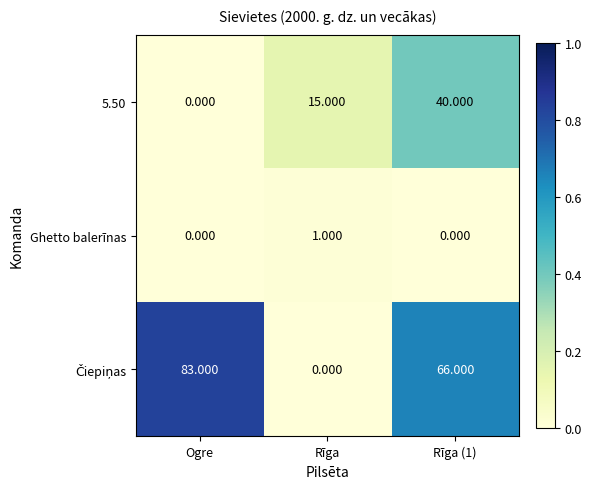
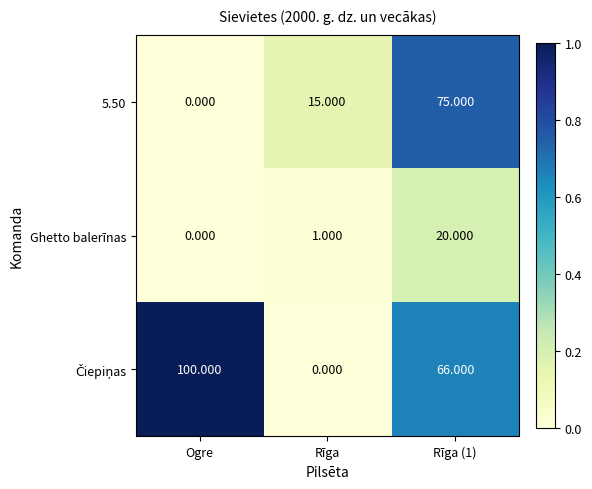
5.50, Rīga (1): 40.000 -> 75.000
Ghetto balerīnas, Rīga (1): 0.000 -> 20.000
Čiepiņas, Ogre: 83.000 -> 100.000
